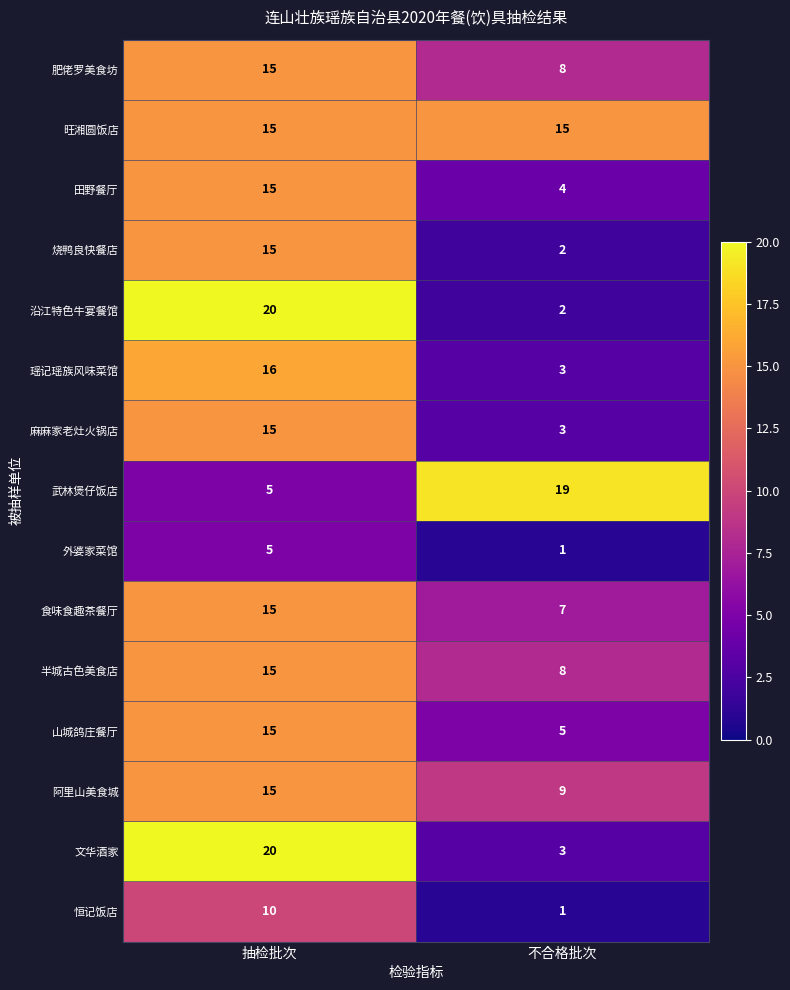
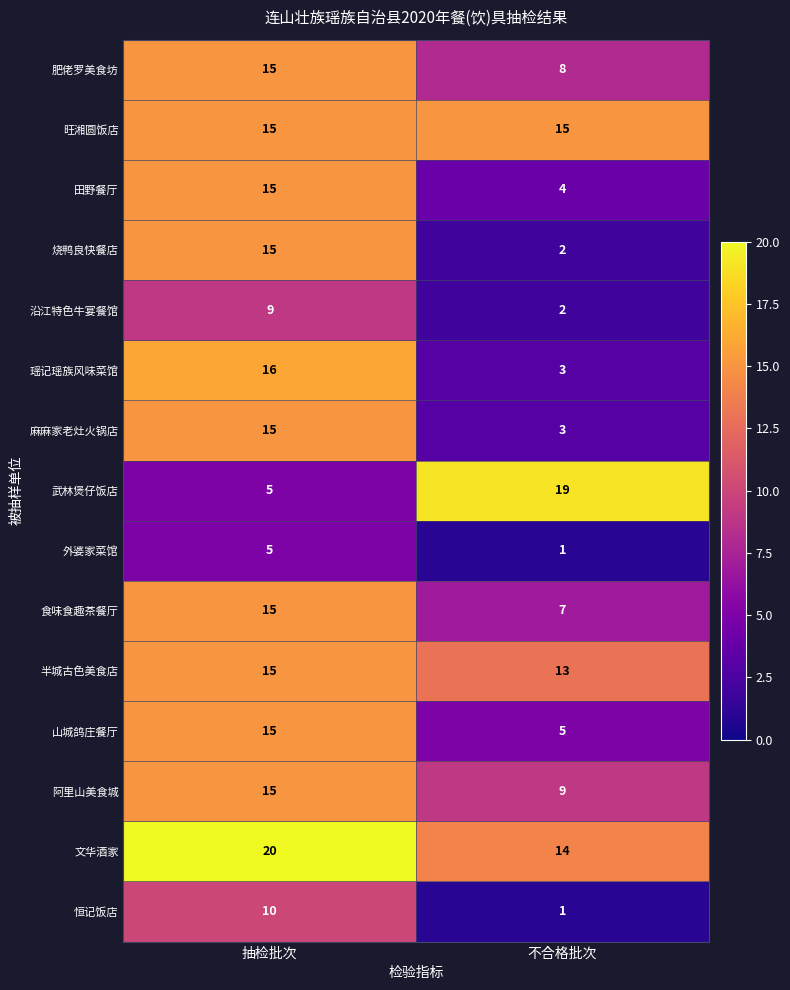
沿江特色牛宴餐馆, 抽检批次: 20 -> 9
半城古色美食店, 不合格批次: 8 -> 13
文华酒家, 不合格批次: 3 -> 14
